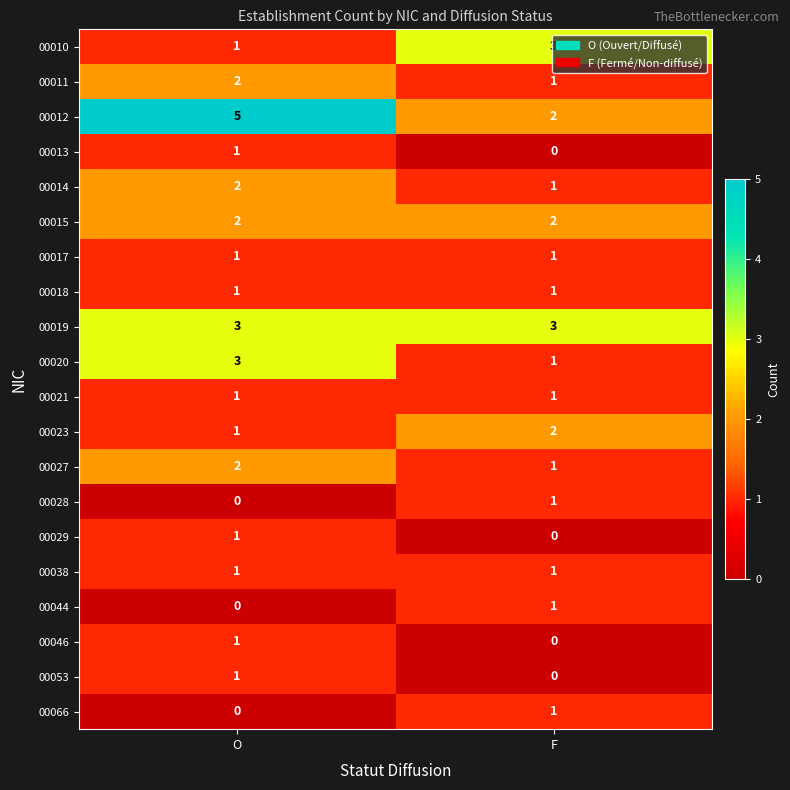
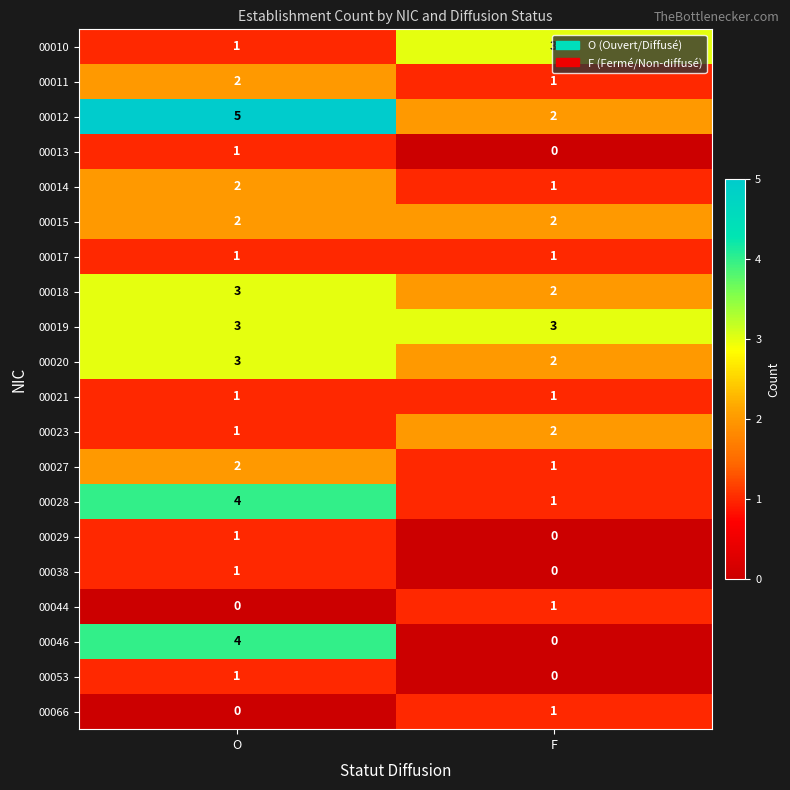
00018, O: 1 -> 3
00018, F: 1 -> 2
00020, F: 1 -> 2
00028, O: 0 -> 4
00038, F: 1 -> 0
00046, O: 1 -> 4
